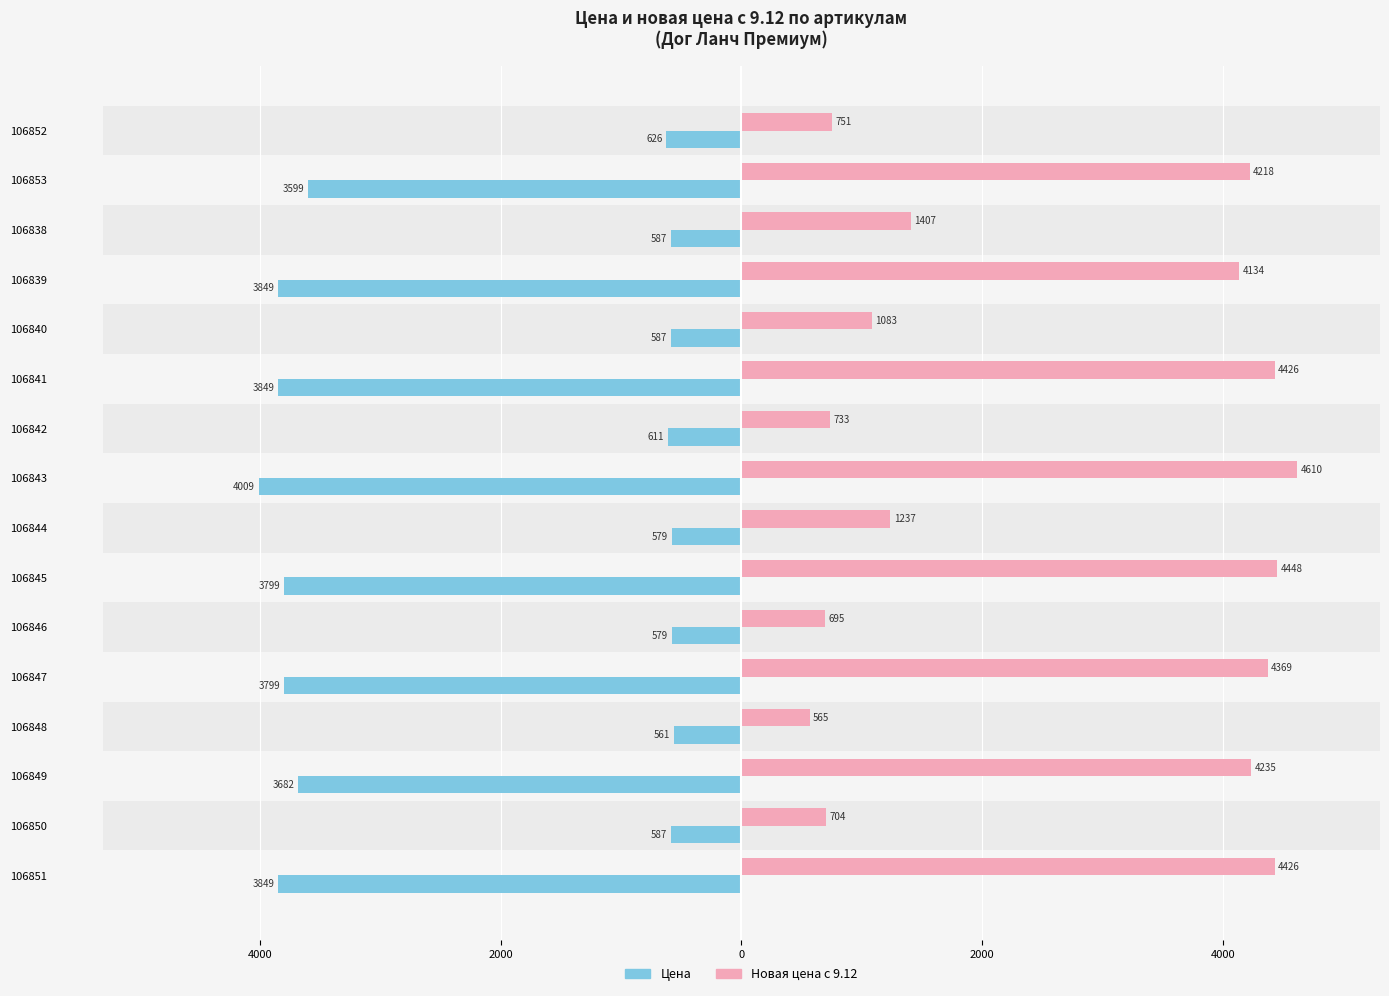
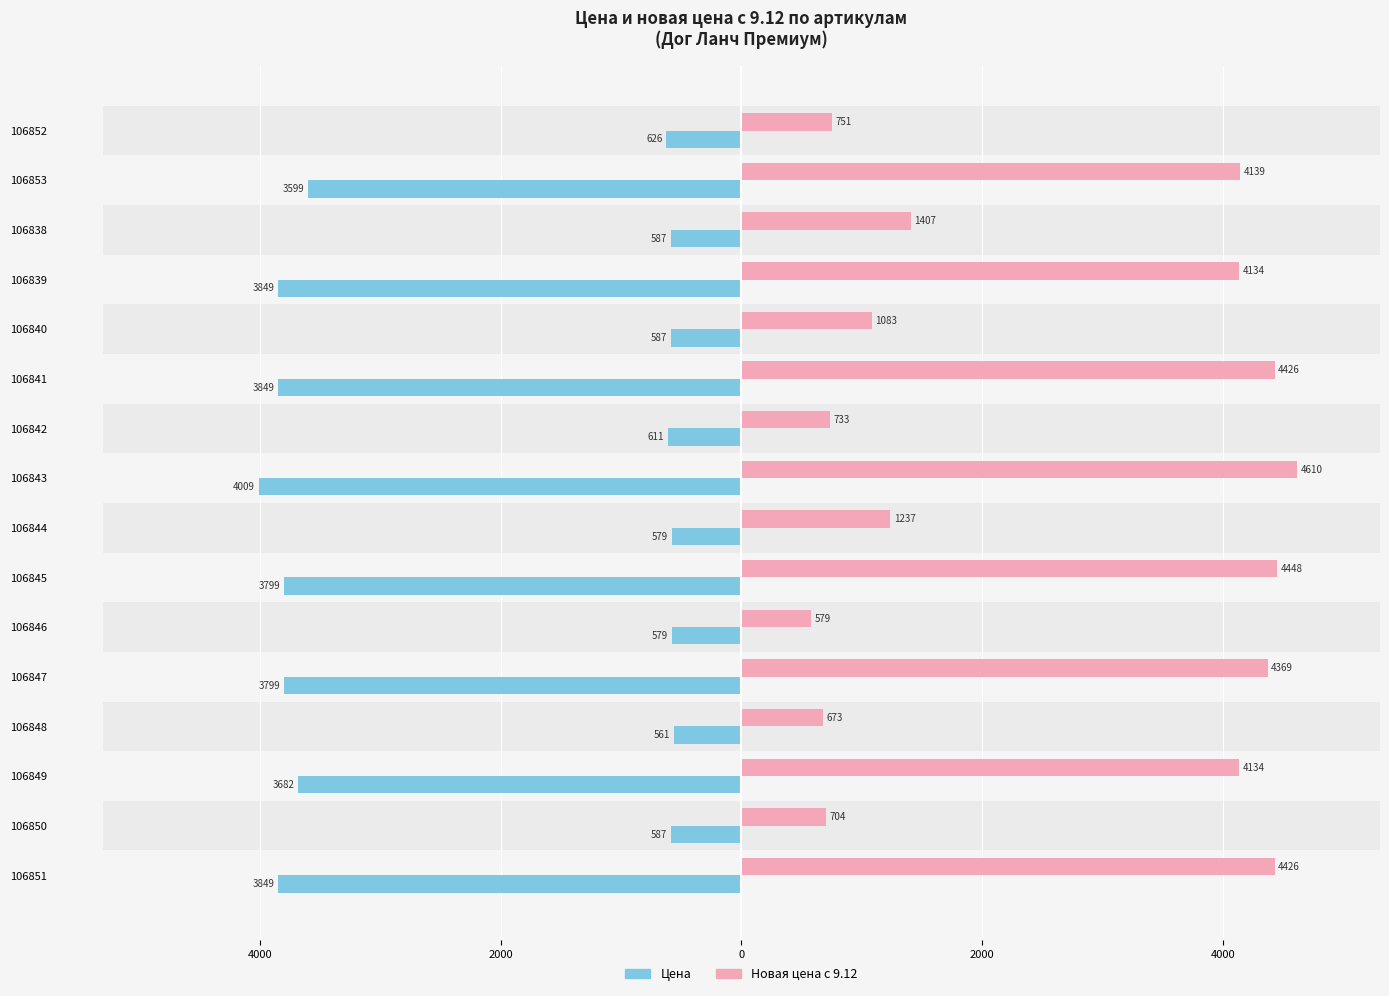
Новая цена с 9.12, 106853: 4218 -> 4139
Новая цена с 9.12, 106846: 695 -> 579
Новая цена с 9.12, 106848: 565 -> 673
Новая цена с 9.12, 106849: 4235 -> 4134
